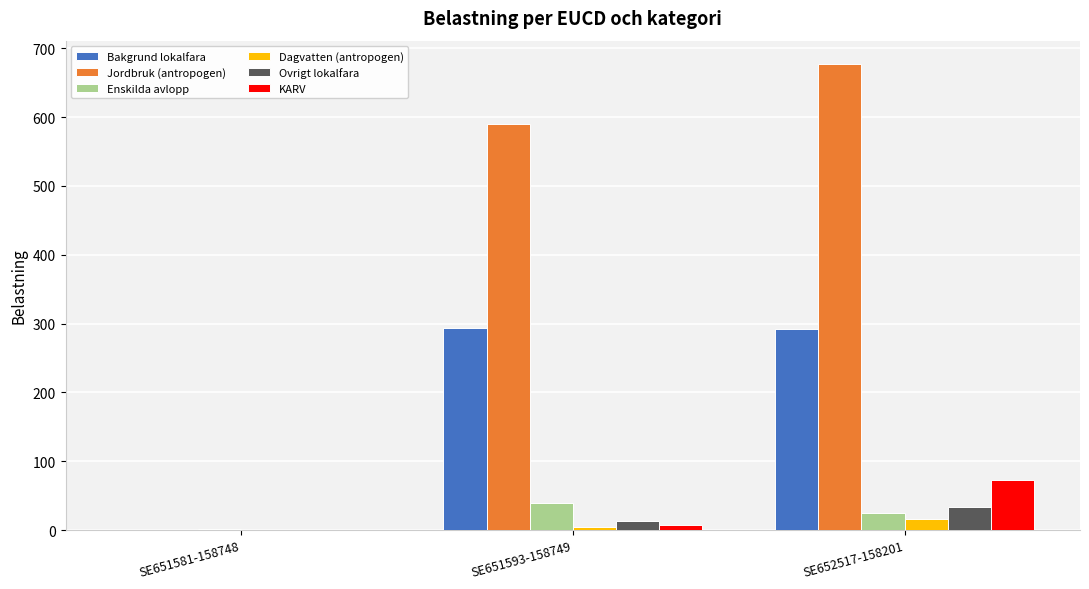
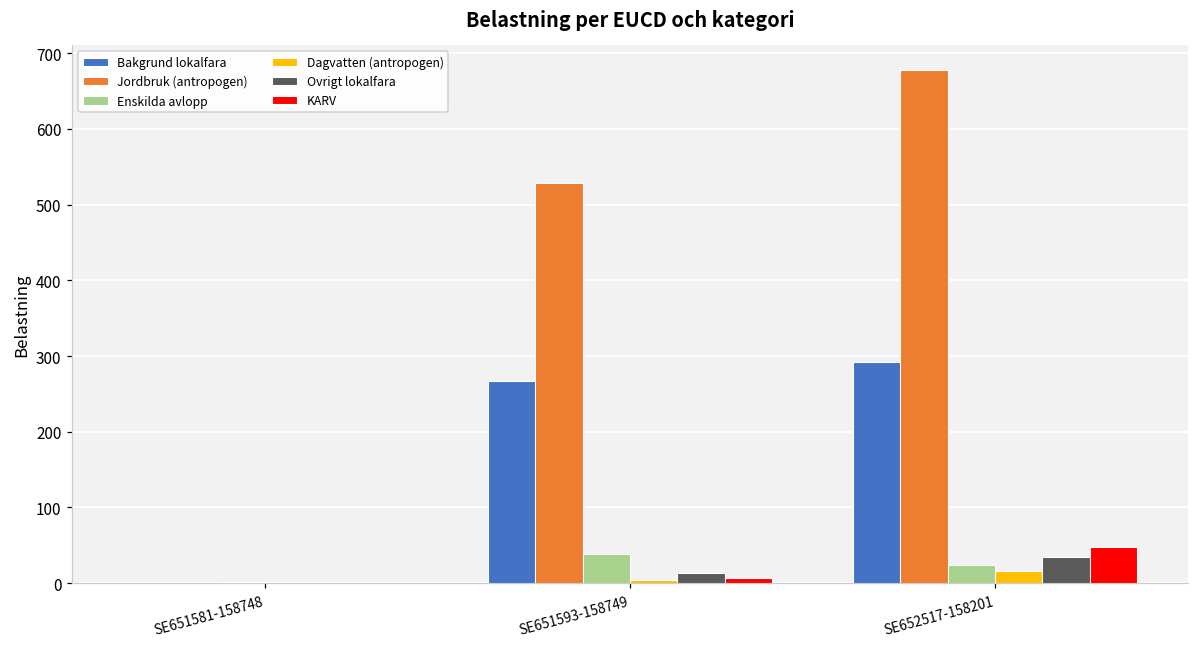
Bakgrund lokalfara, SE651593-158749: 290 -> 270
Jordbruk (antropogen), SE651593-158749: 590 -> 530
KARV, SE652517-158201: 70 -> 50
